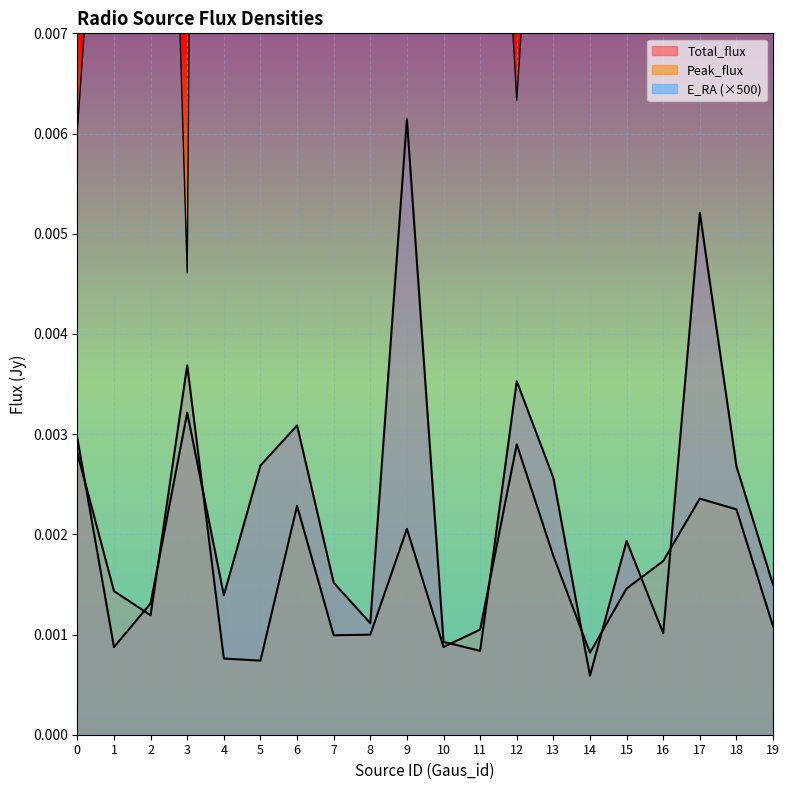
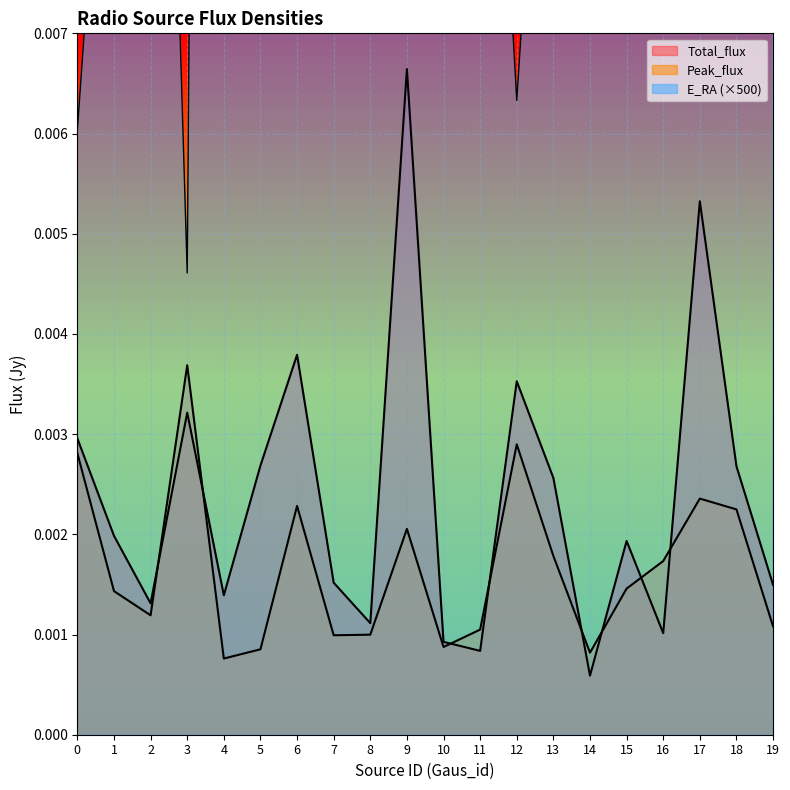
Total_flux, 1: 0.00087 -> 0.00199
Peak_flux, 5: 0.00074 -> 0.00085
Total_flux, 6: 0.00309 -> 0.00379
Total_flux, 9: 0.00614 -> 0.00664
Total_flux, 17: 0.00521 -> 0.00532
